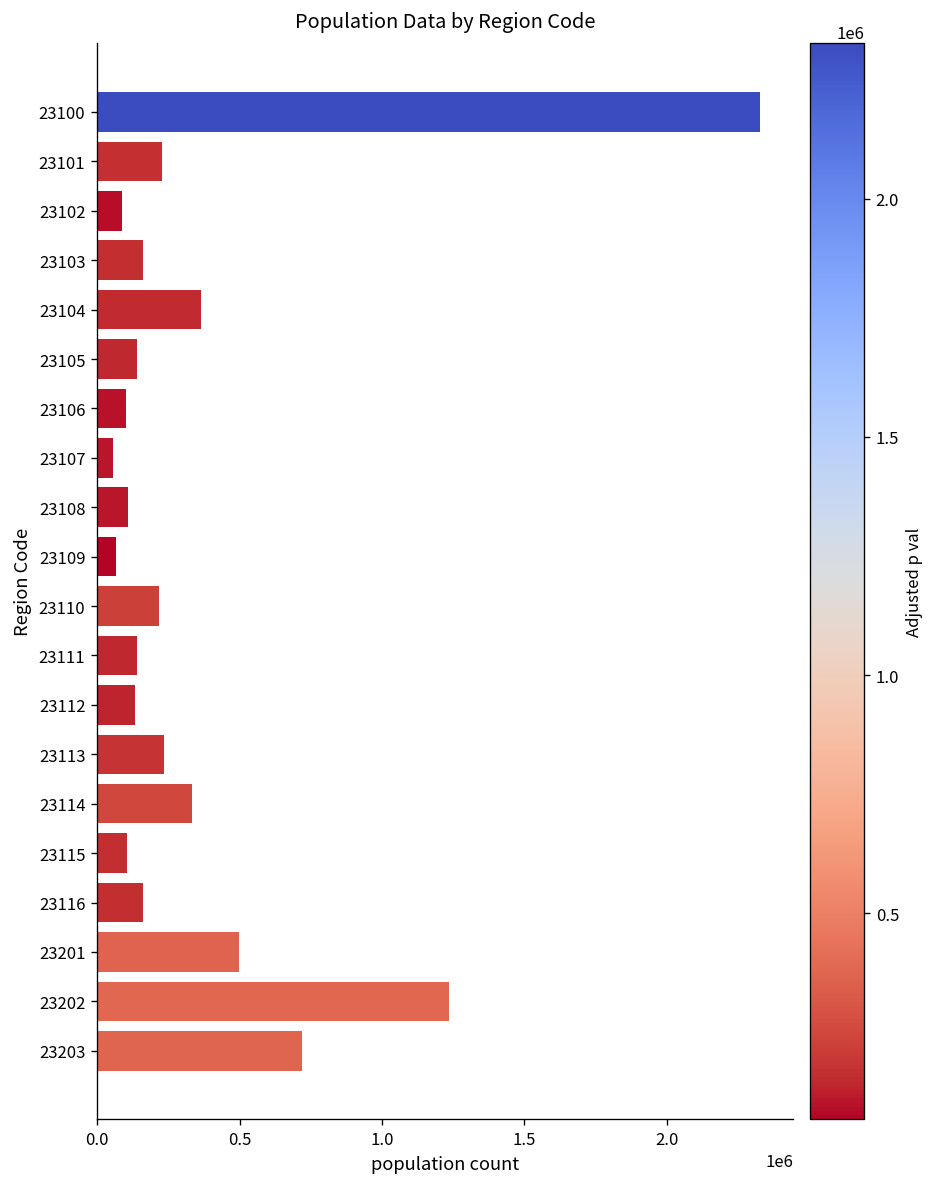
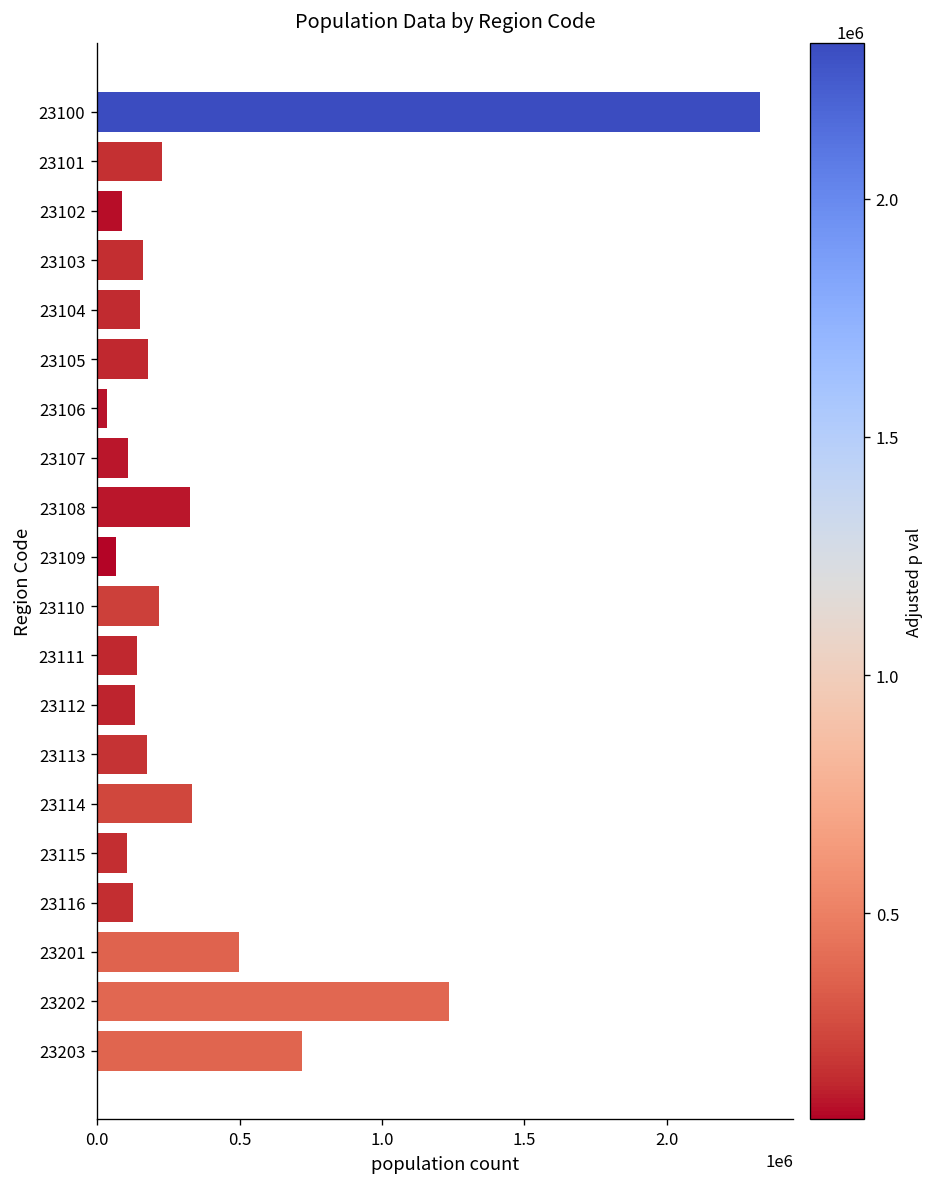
23104: 360000 -> 150000
23105: 140000 -> 180000
23106: 100000 -> 40000
23107: 60000 -> 110000
23108: 110000 -> 330000
23113: 240000 -> 180000
23116: 160000 -> 130000
